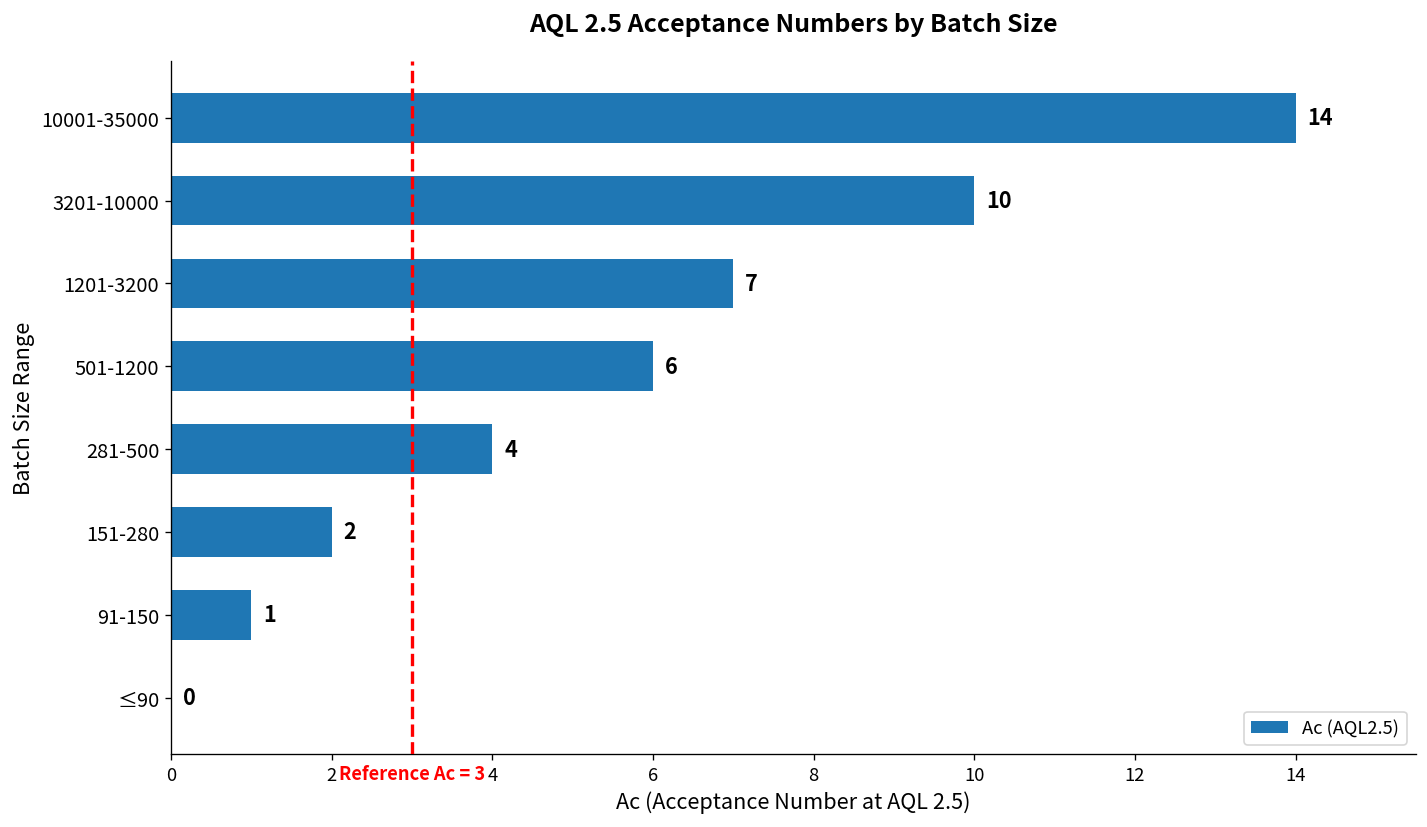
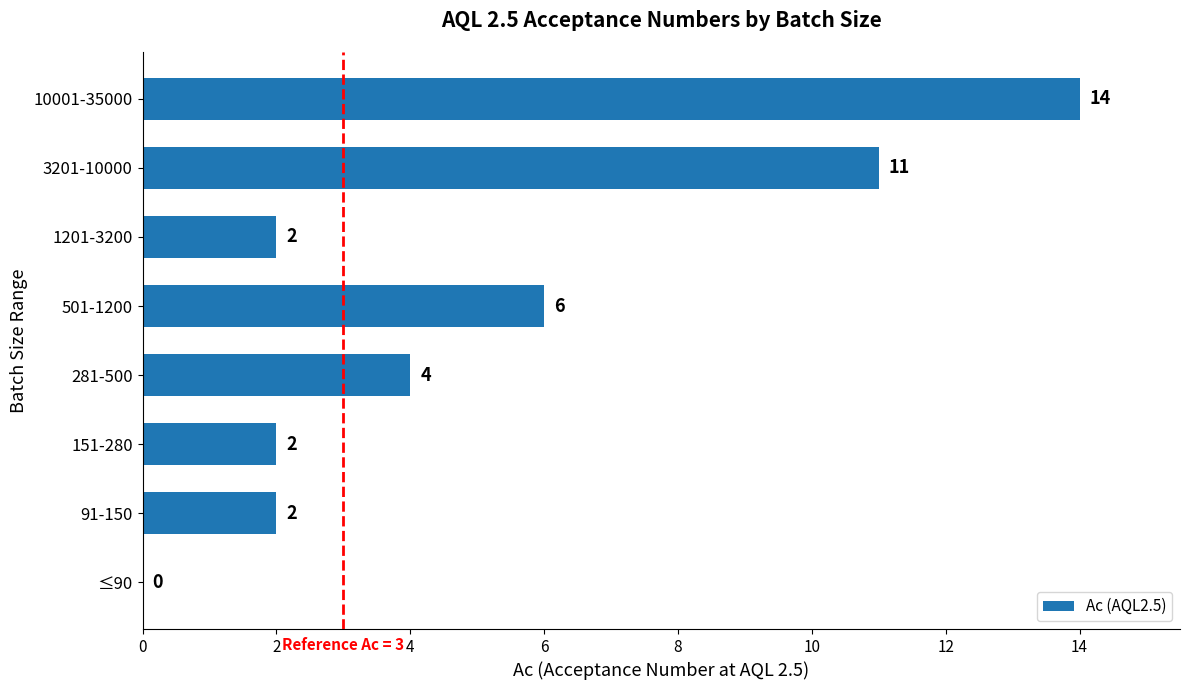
3201-10000: 10 -> 11
1201-3200: 7 -> 2
91-150: 1 -> 2
